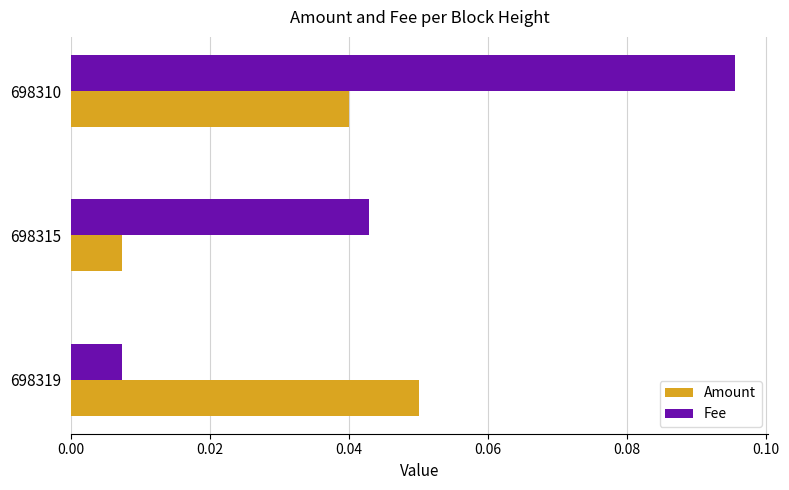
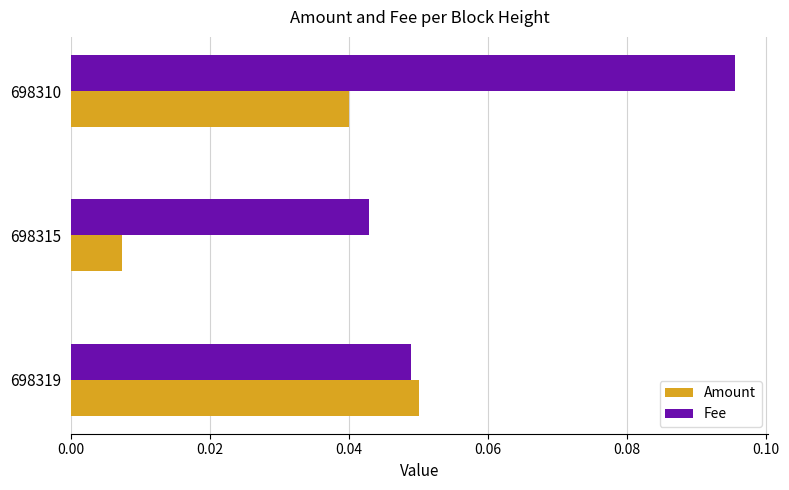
Fee, 698319: 0.007 -> 0.049
